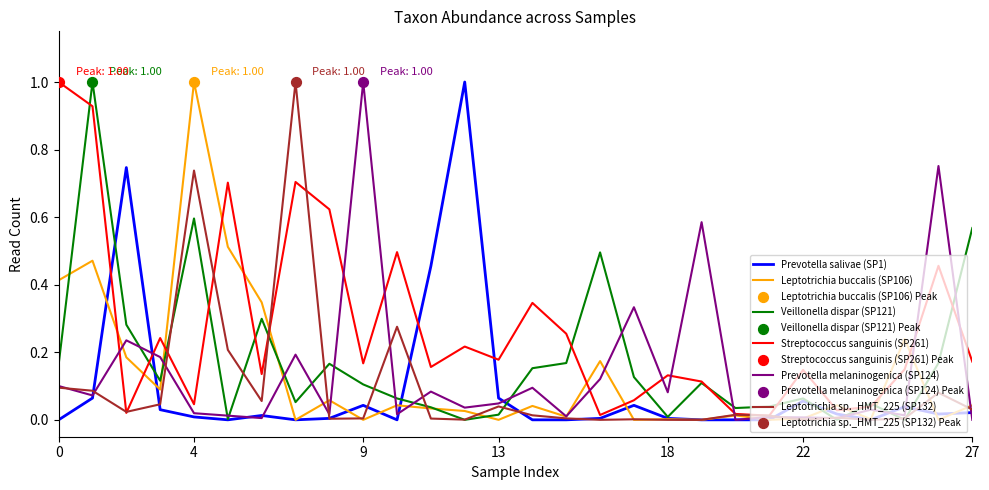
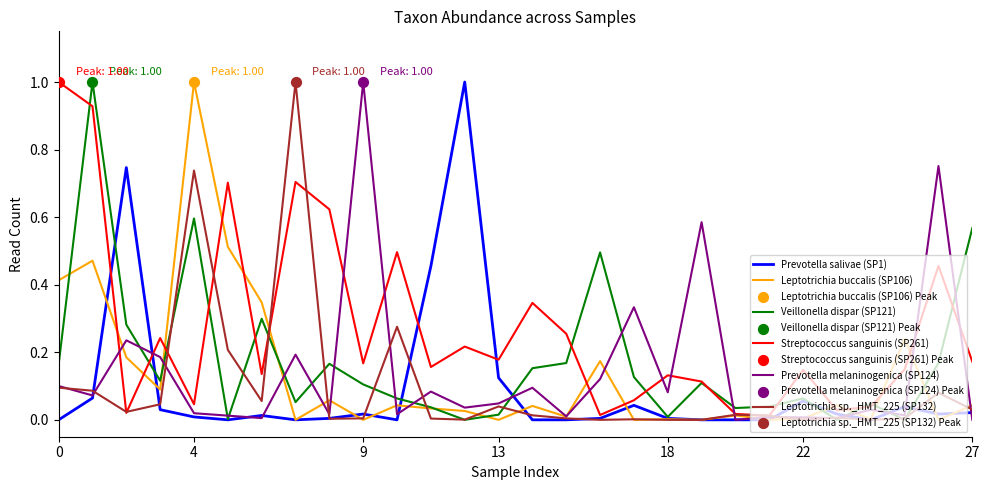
Prevotella salivae (SP1), 9: 0.04 -> 0.02
Prevotella salivae (SP1), 13: 0.06 -> 0.12
